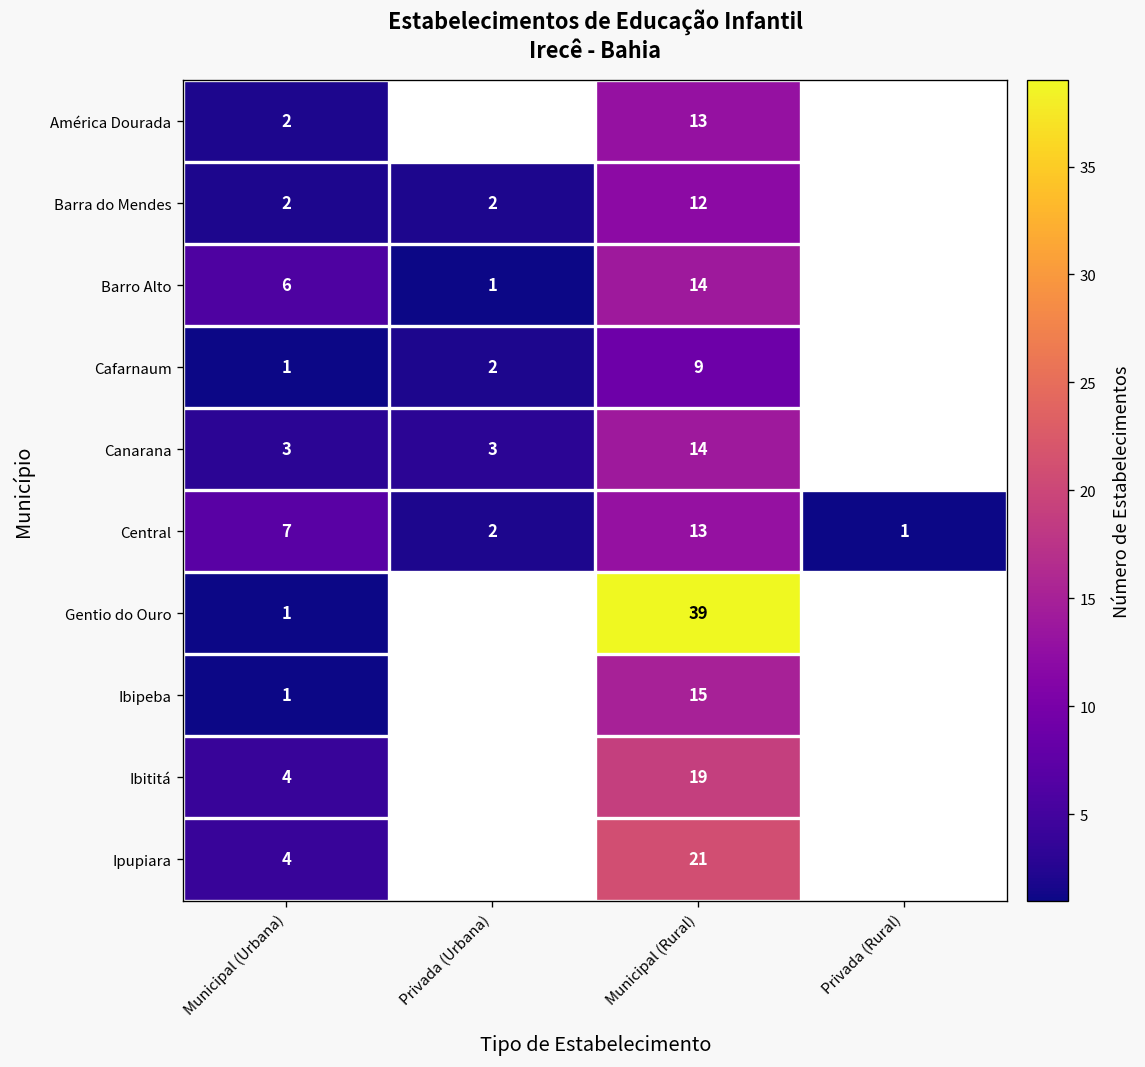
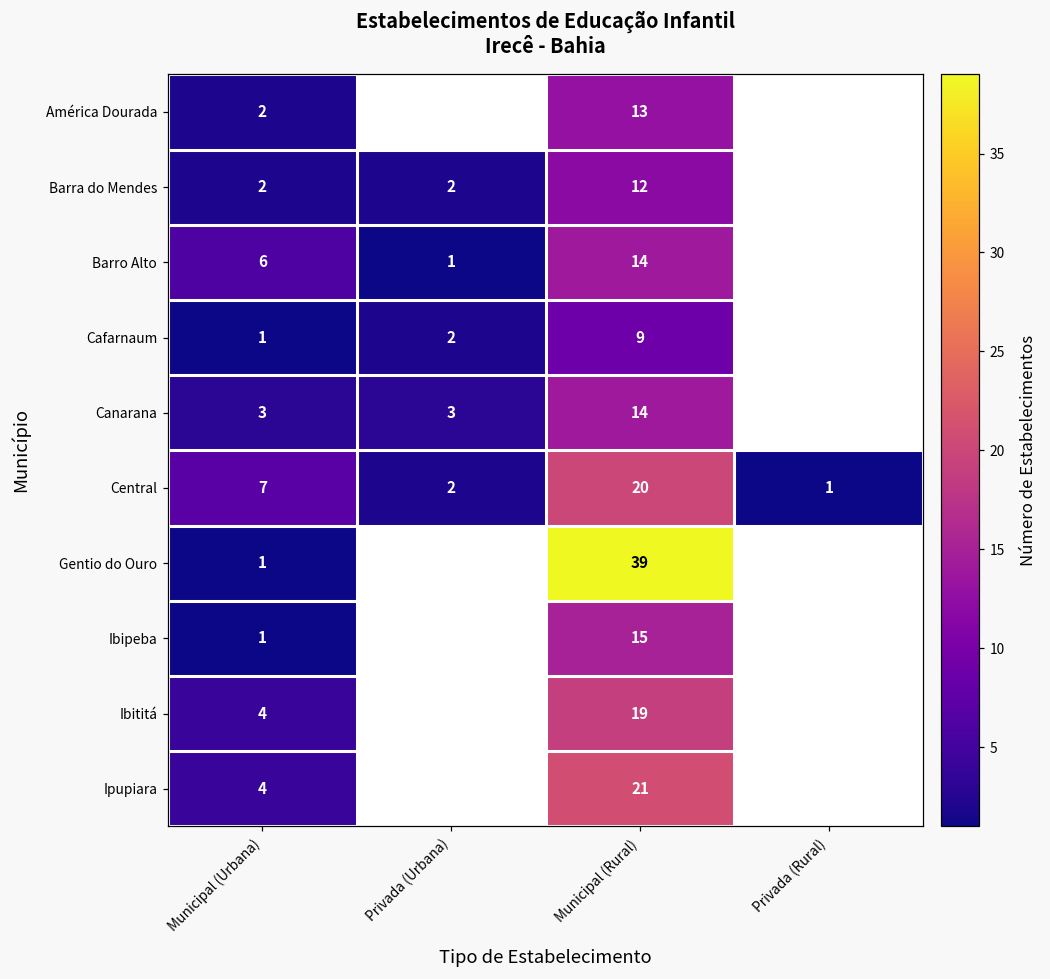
Central, Municipal (Rural): 13 -> 20
